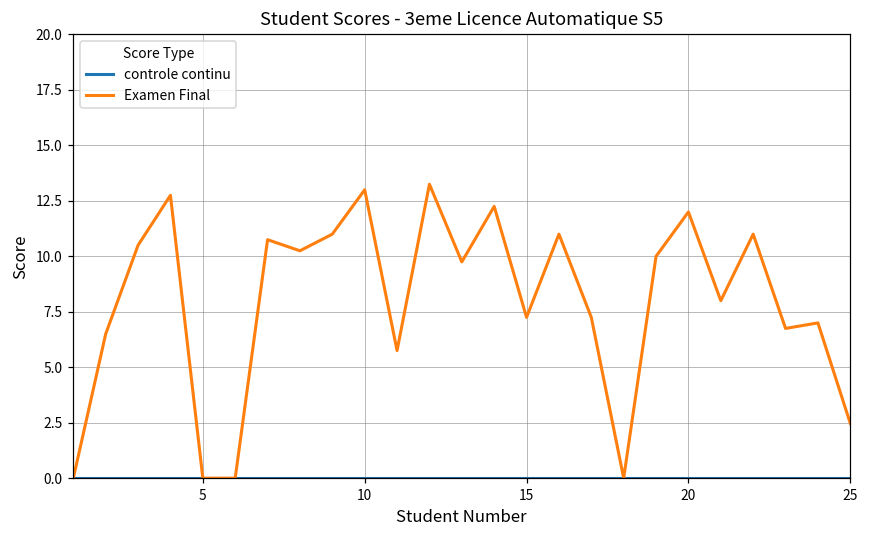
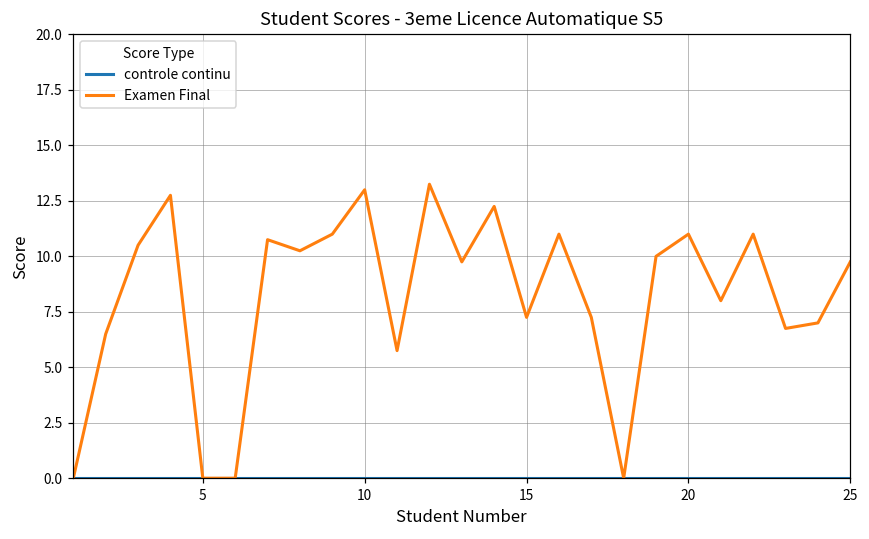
Examen Final, 20: 12 -> 11
Examen Final, 25: 2.5 -> 9.8
